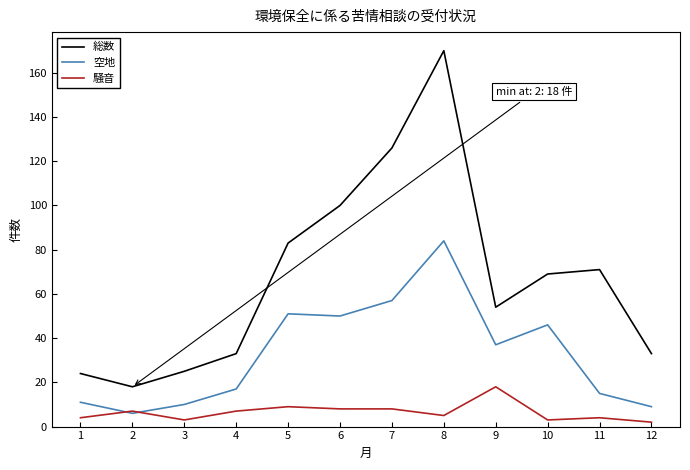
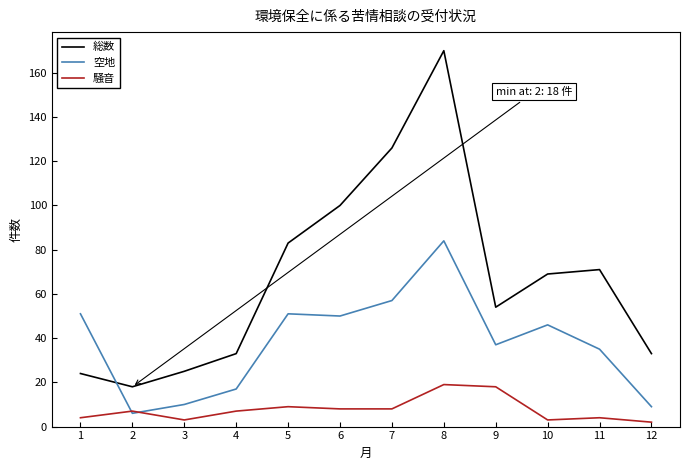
空地, 1: 11 -> 51
騒音, 8: 5 -> 19
空地, 11: 15 -> 35
